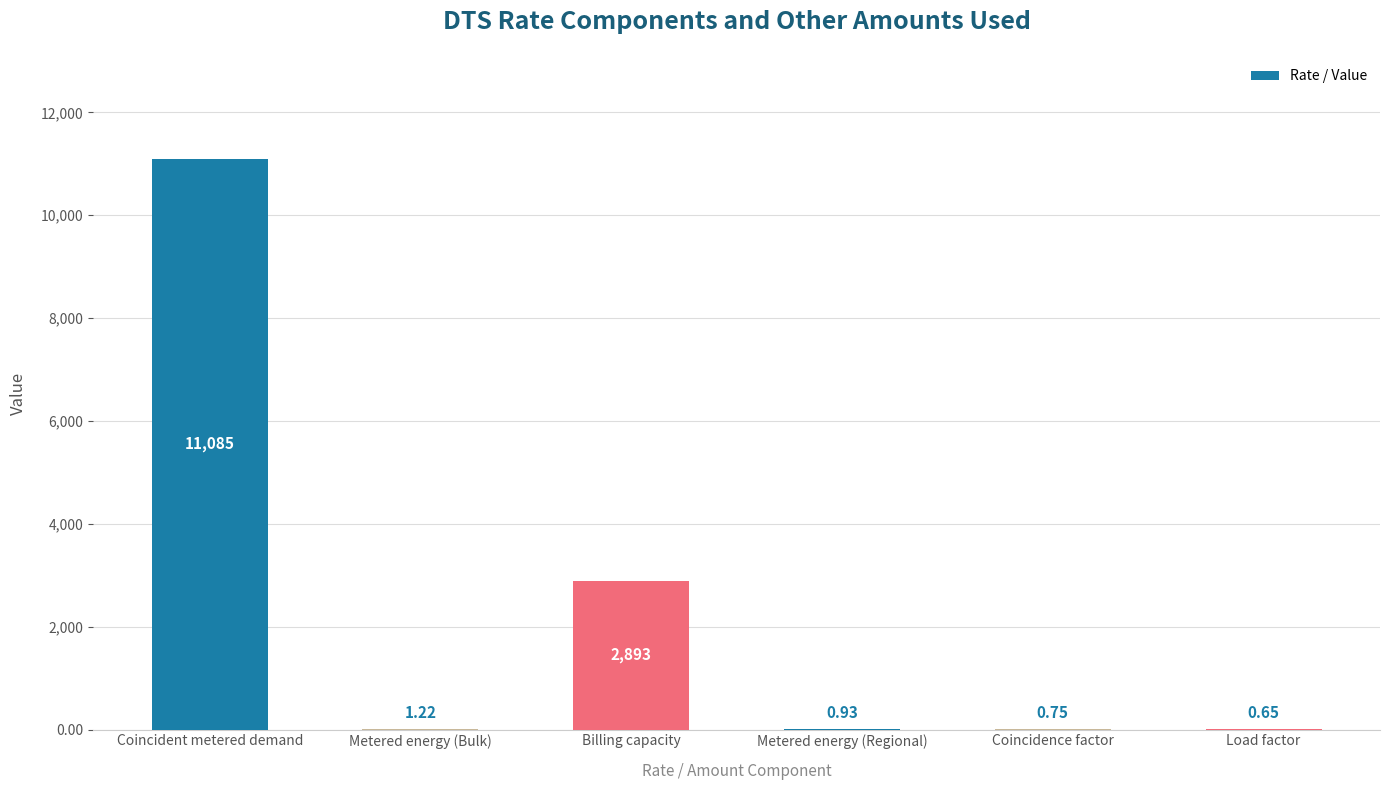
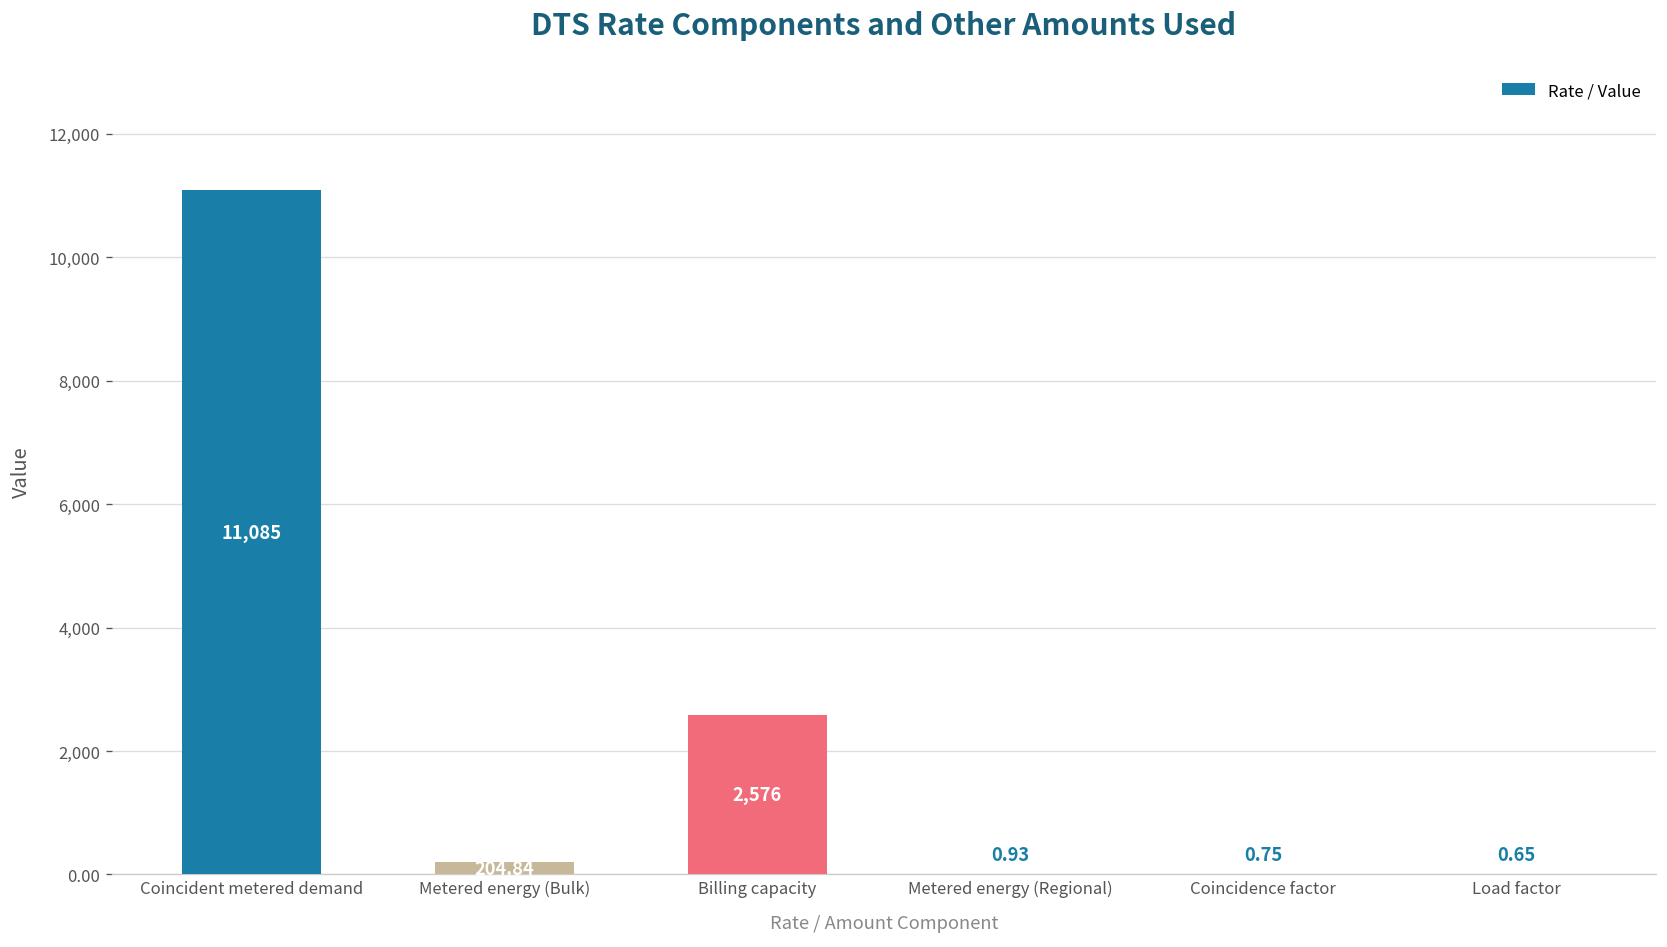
Metered energy (Bulk): 1.22 -> 204.84
Billing capacity: 2,893 -> 2,576
